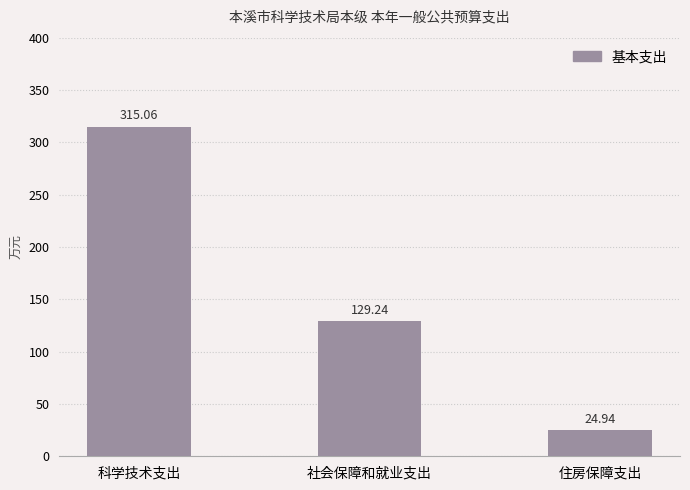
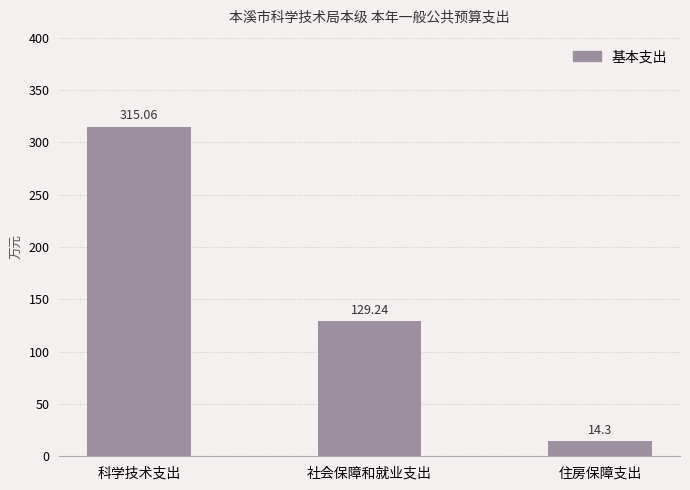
住房保障支出: 24.94 -> 14.3
